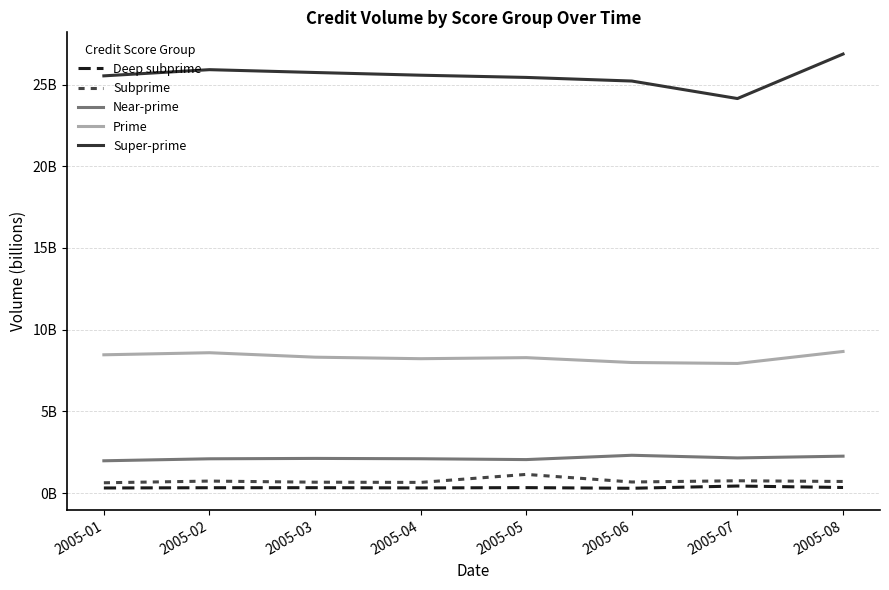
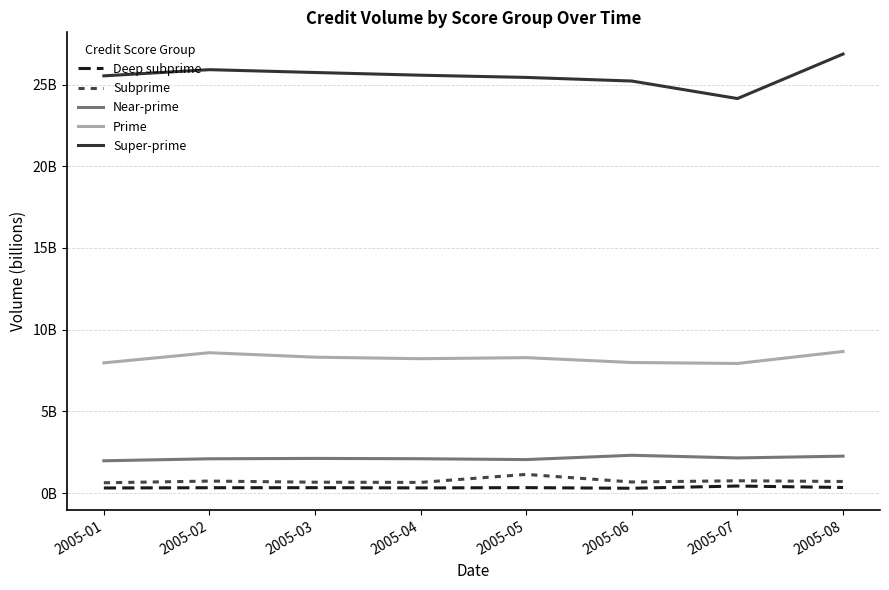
Prime, 2005-01: 8500000000 -> 8000000000
